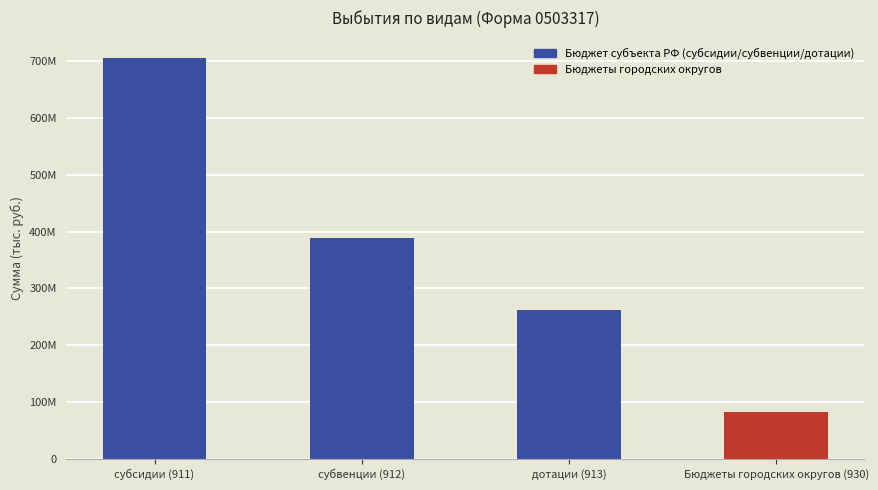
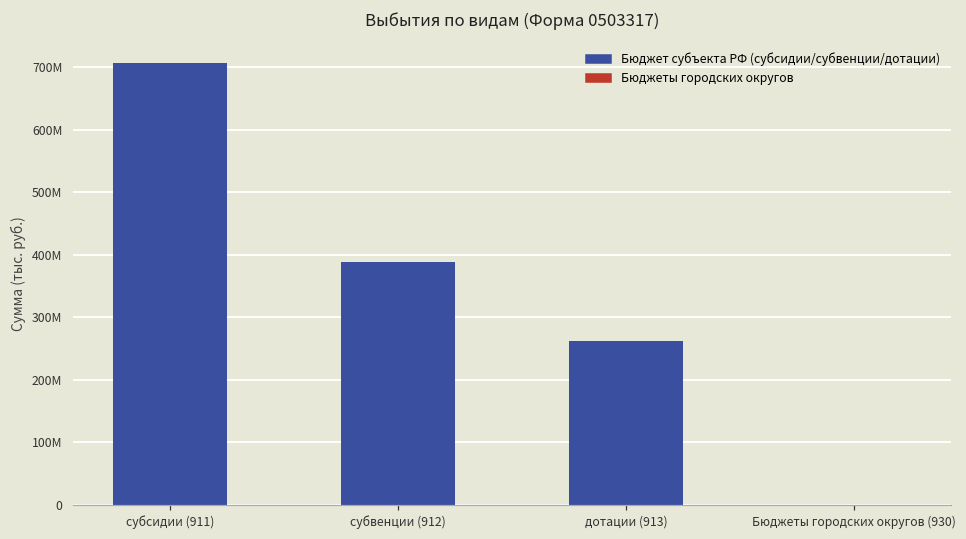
Бюджеты городских округов (930): 80000000 -> 0
